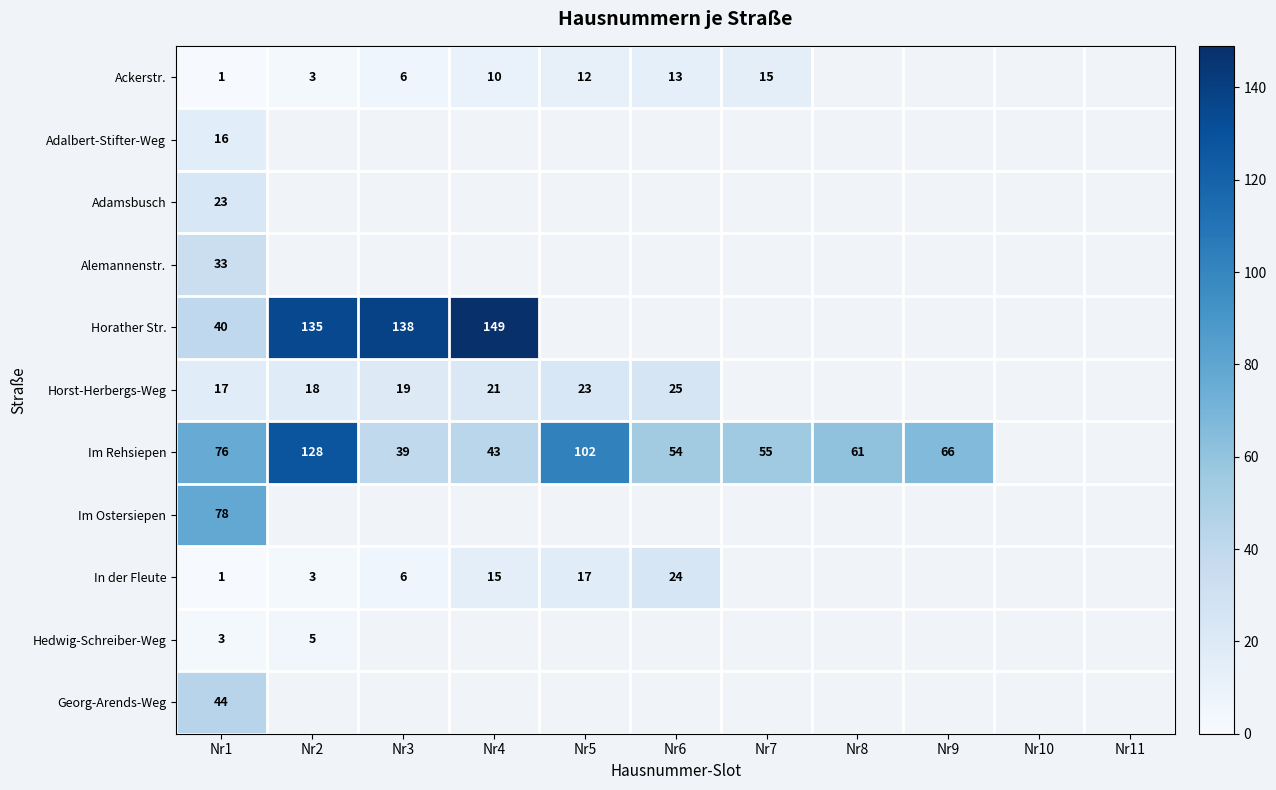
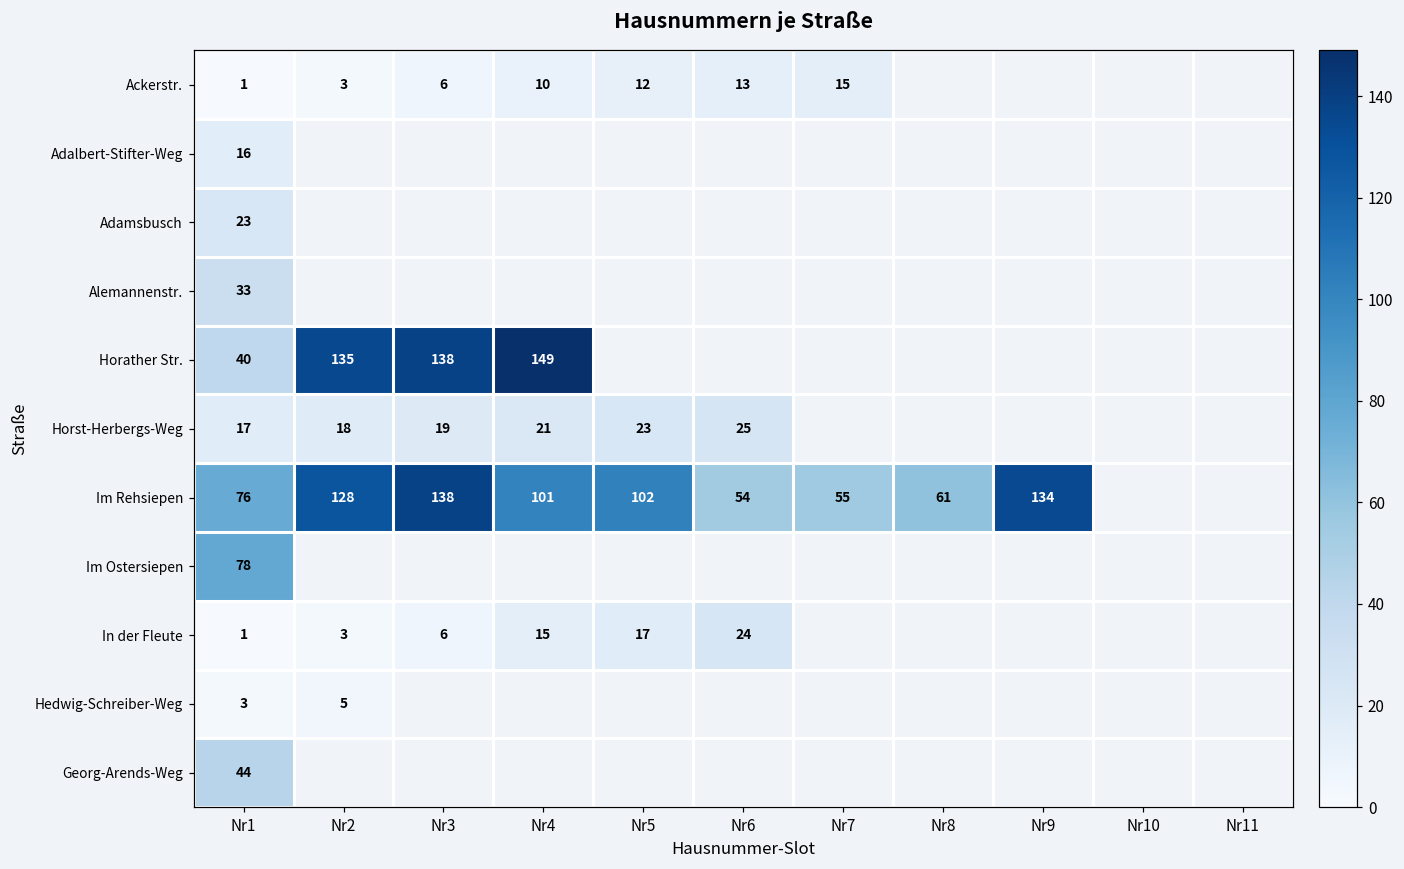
Im Rehsiepen, Nr3: 39 -> 138
Im Rehsiepen, Nr4: 43 -> 101
Im Rehsiepen, Nr9: 66 -> 134
